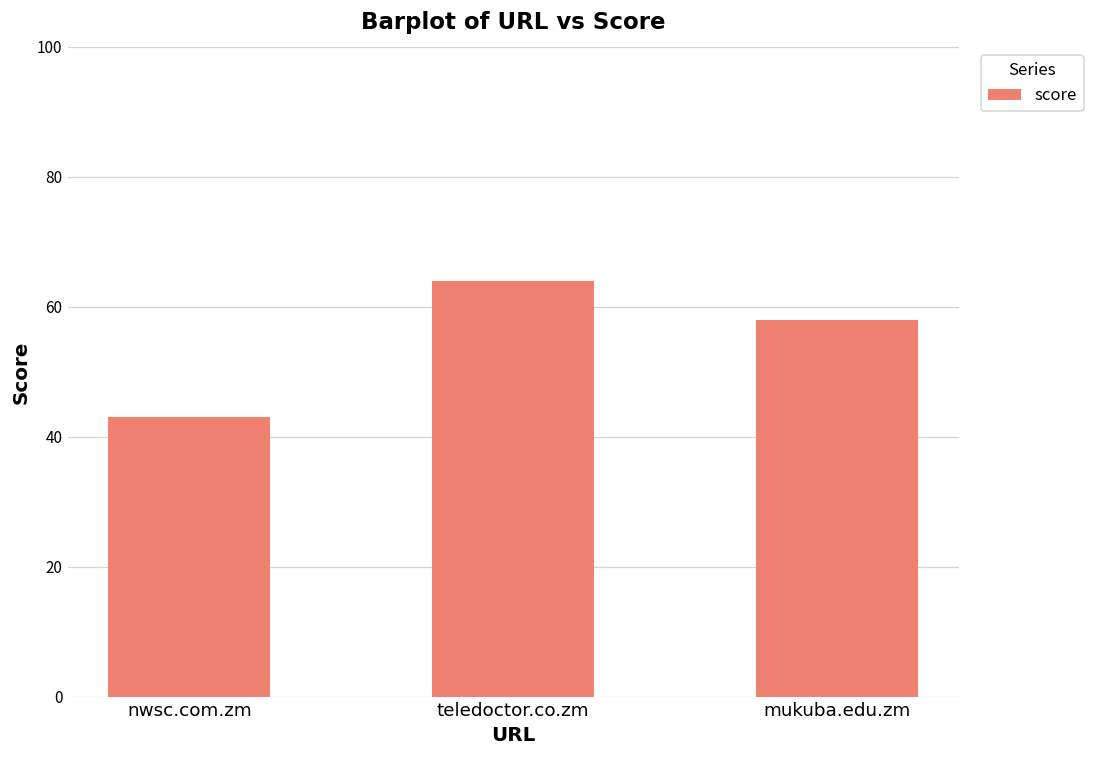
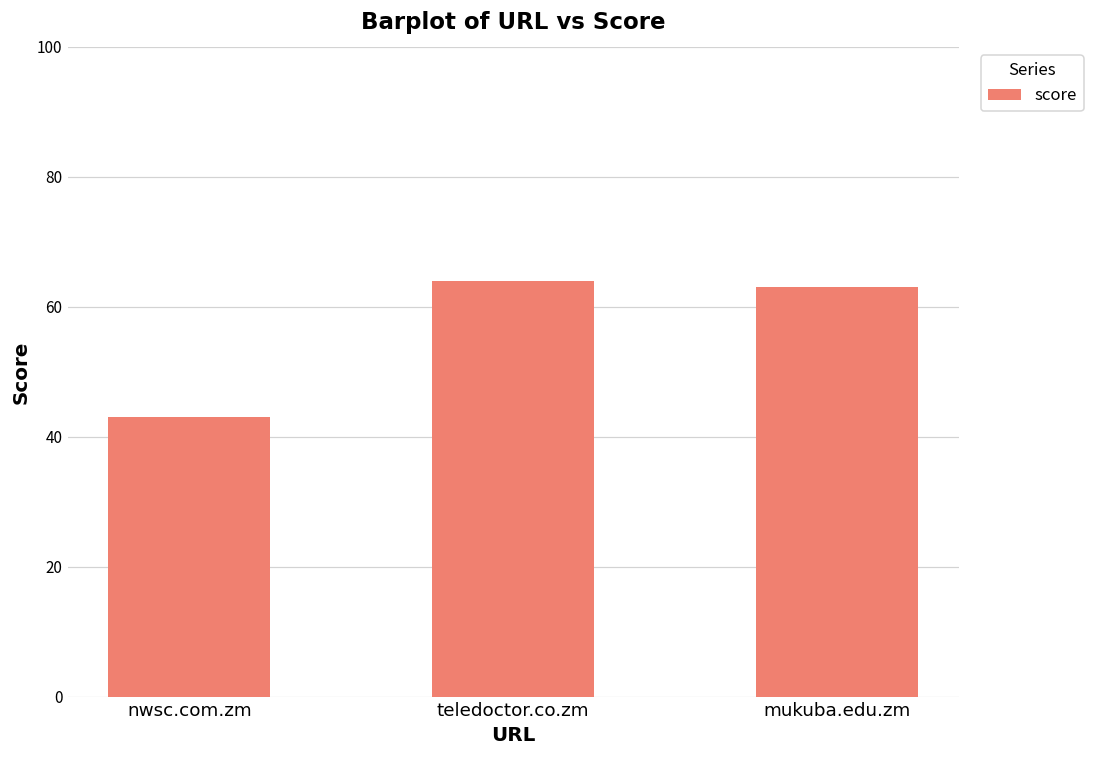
mukuba.edu.zm: 58 -> 63
